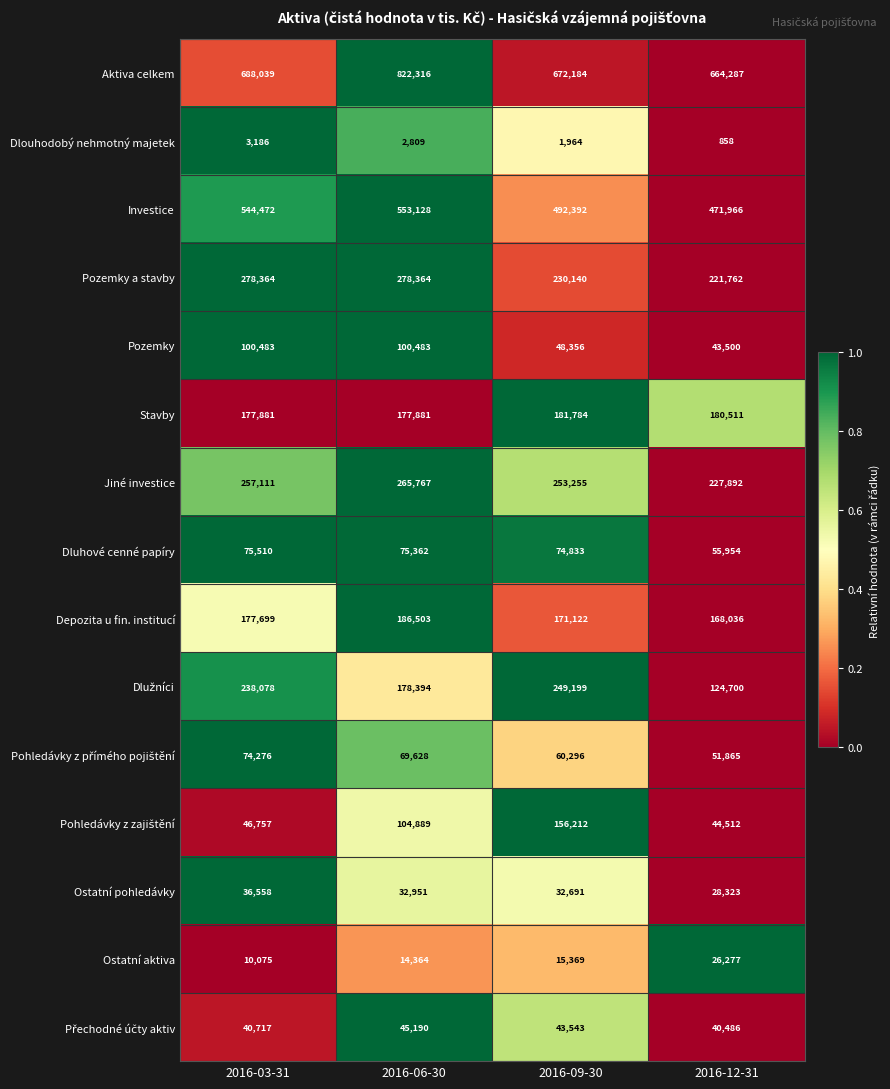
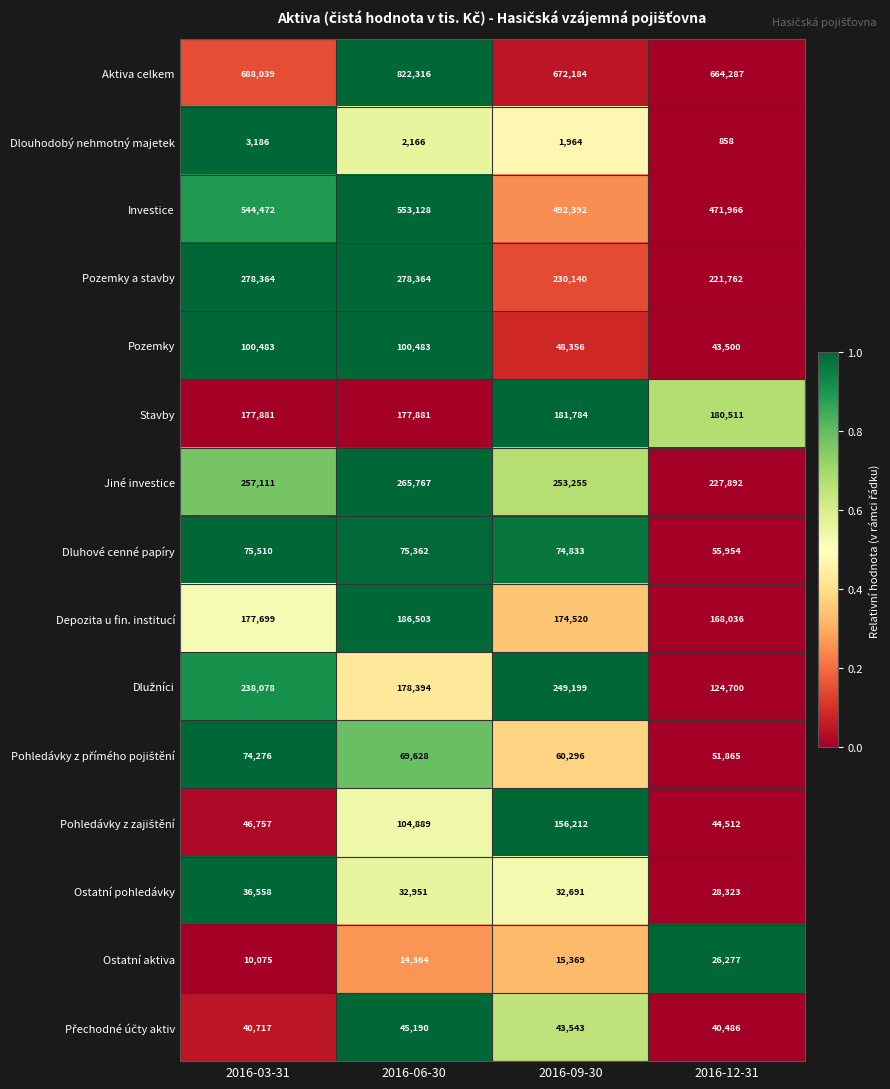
Dlouhodobý nehmotný majetek, 2016-06-30: 2,809 -> 2,166
Depozita u fin. institucí, 2016-09-30: 171,122 -> 174,520
